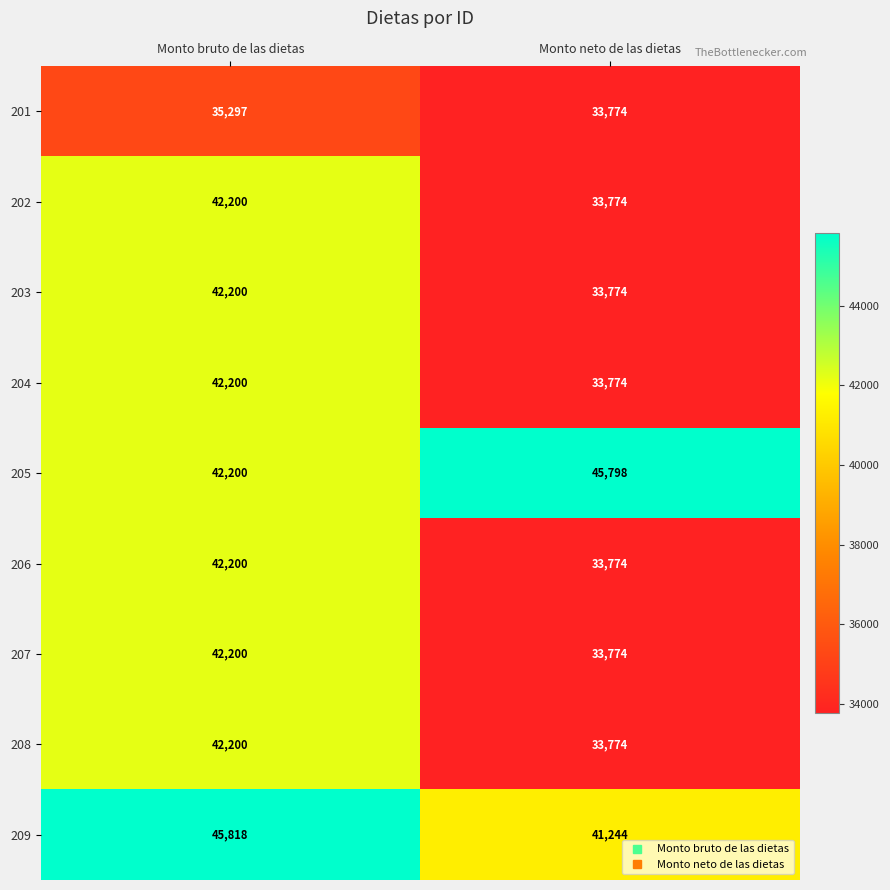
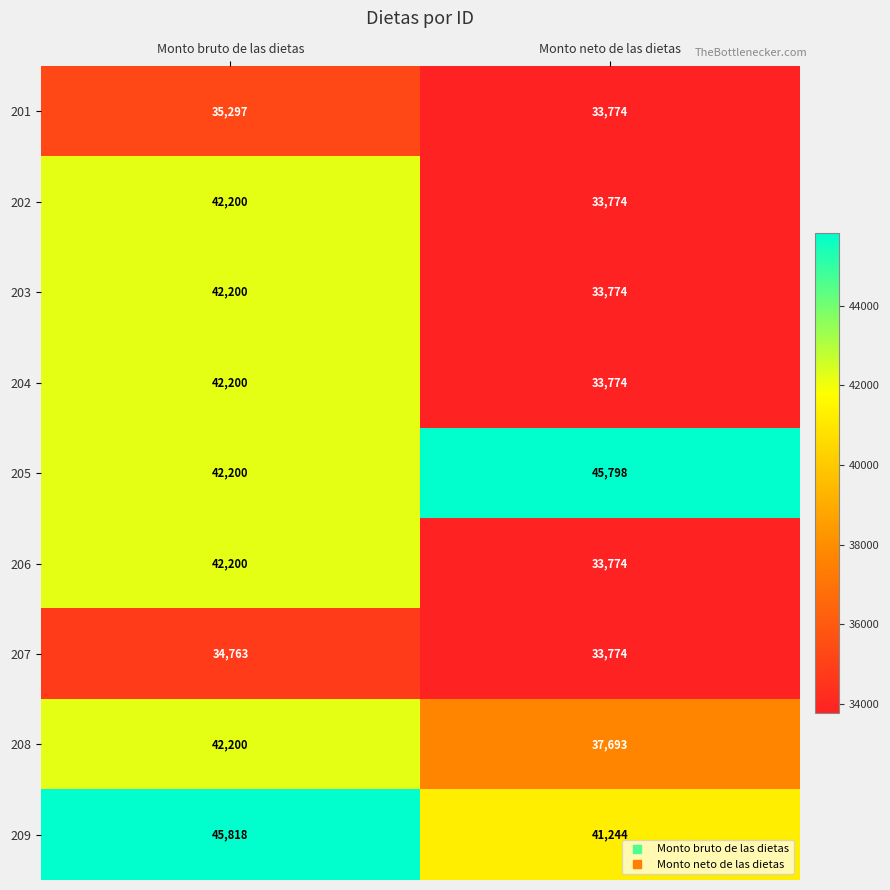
207, Monto bruto de las dietas: 42,200 -> 34,763
208, Monto neto de las dietas: 33,774 -> 37,693
